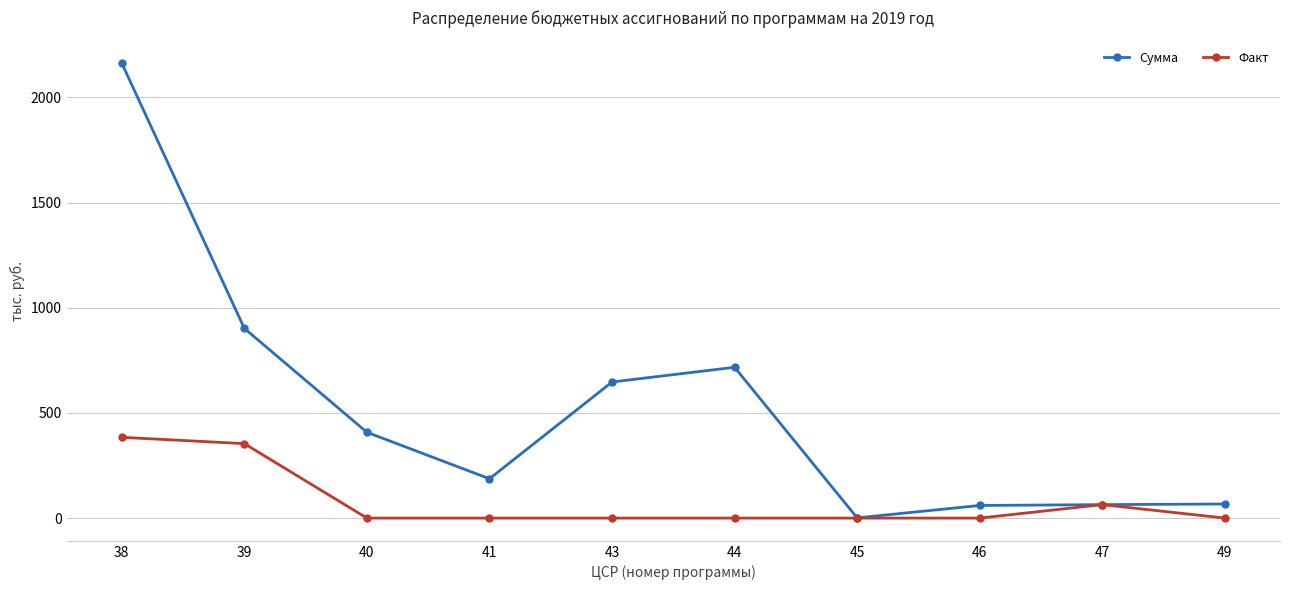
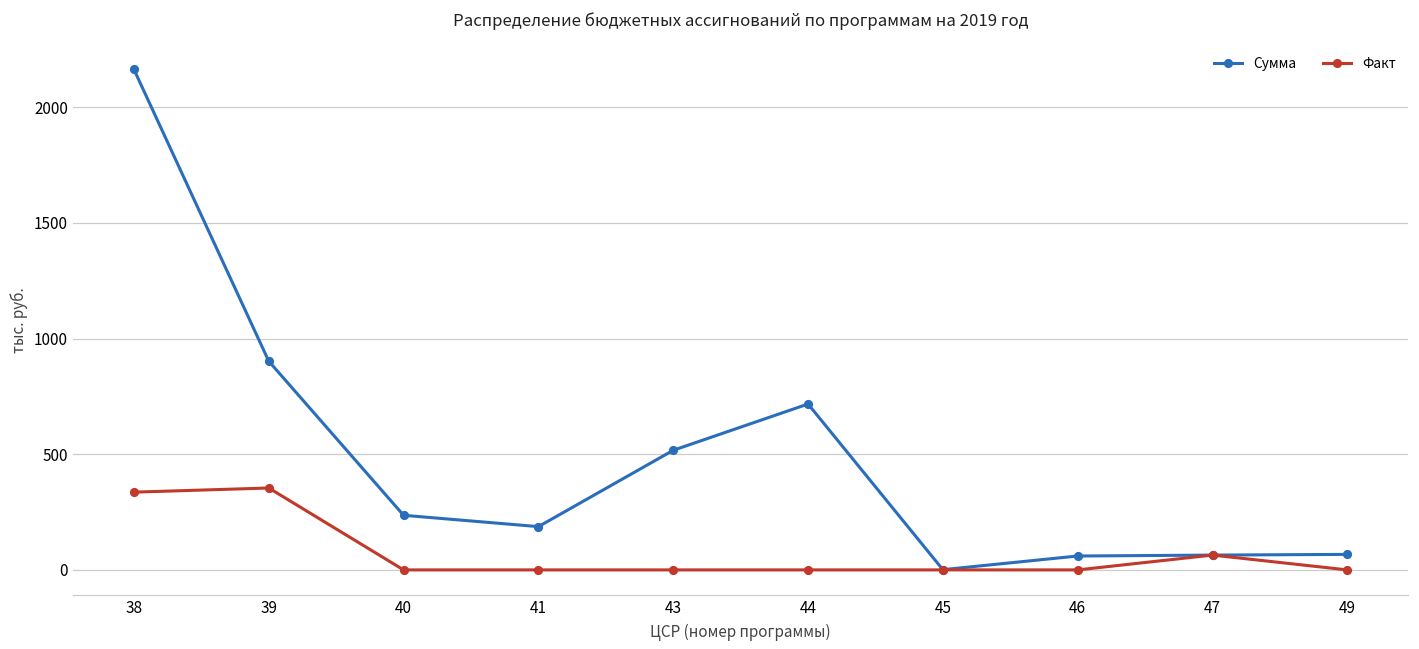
Факт, 38: 380 -> 340
Сумма, 40: 410 -> 240
Сумма, 43: 650 -> 520
